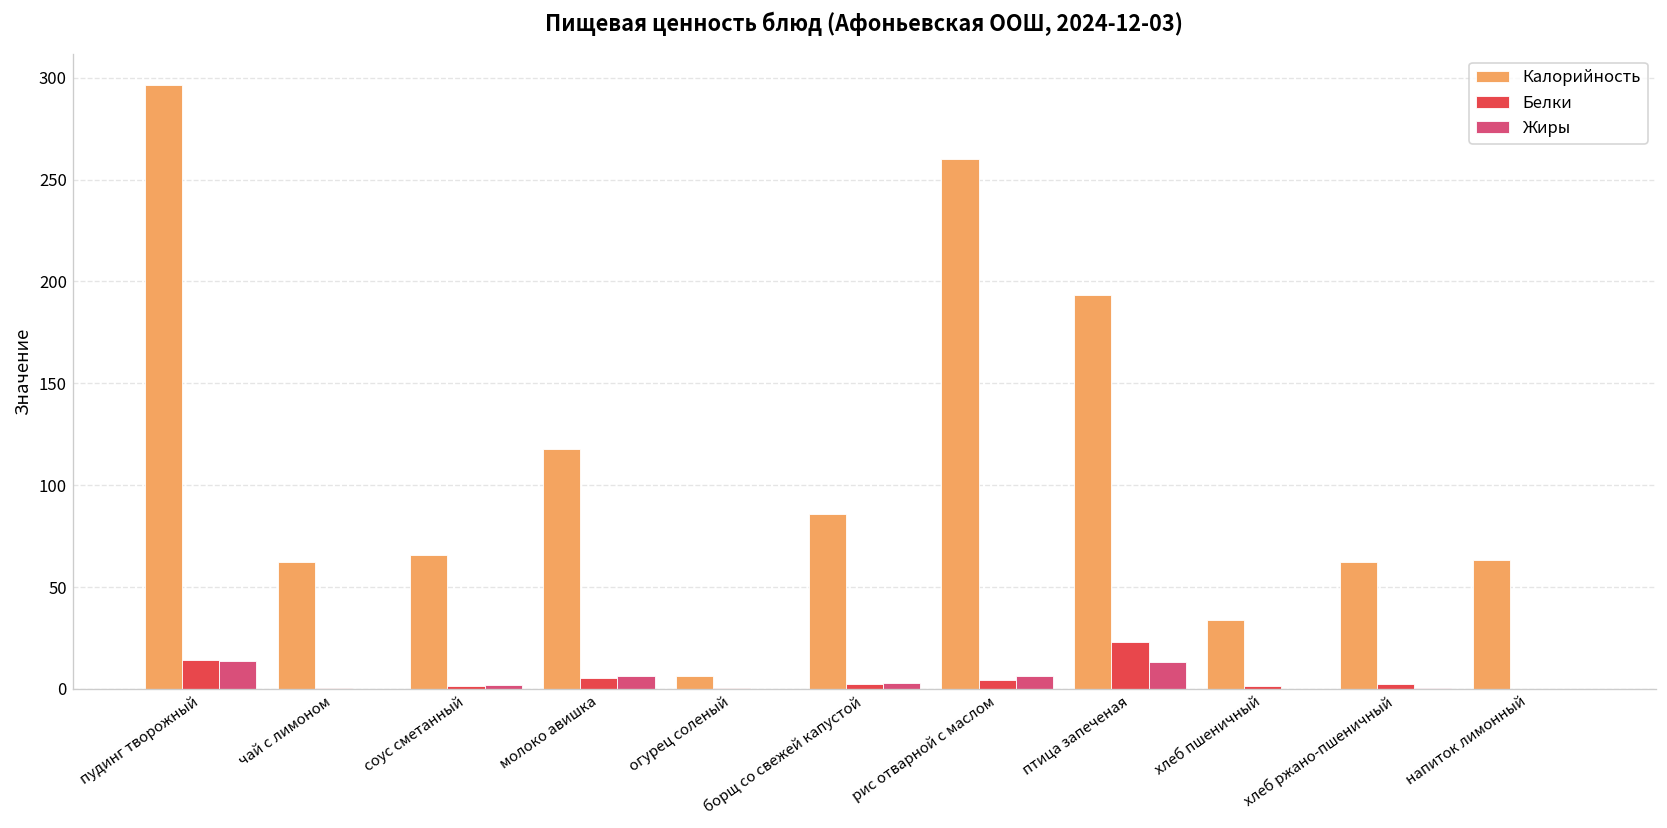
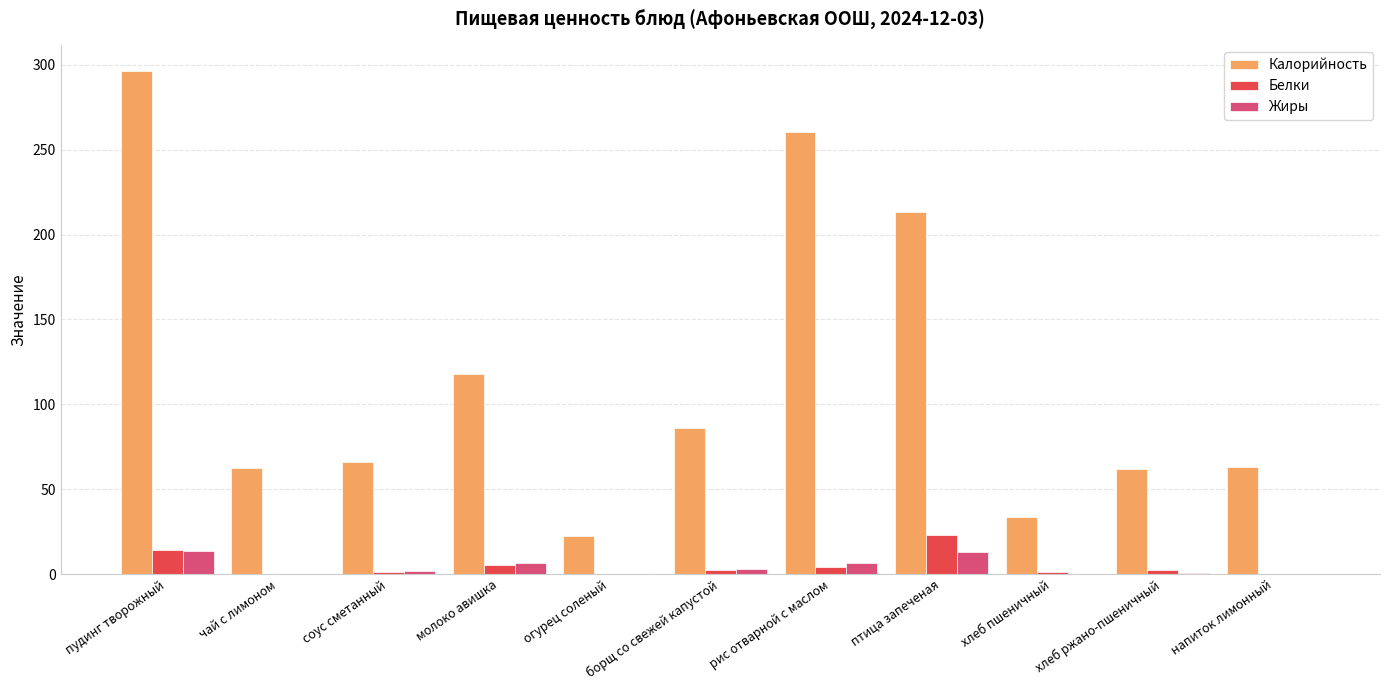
Калорийность, огурец соленый: 6 -> 22
Калорийность, птица запеченая: 193 -> 213
